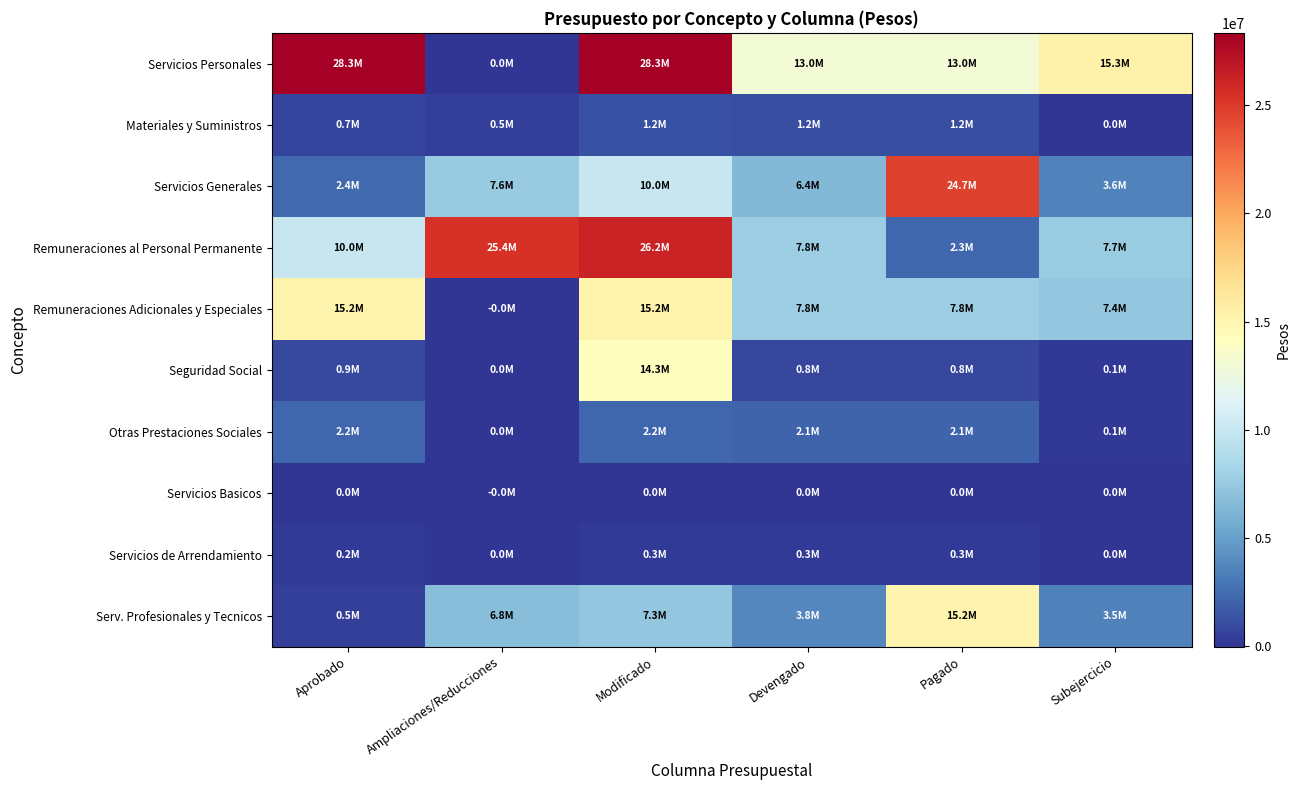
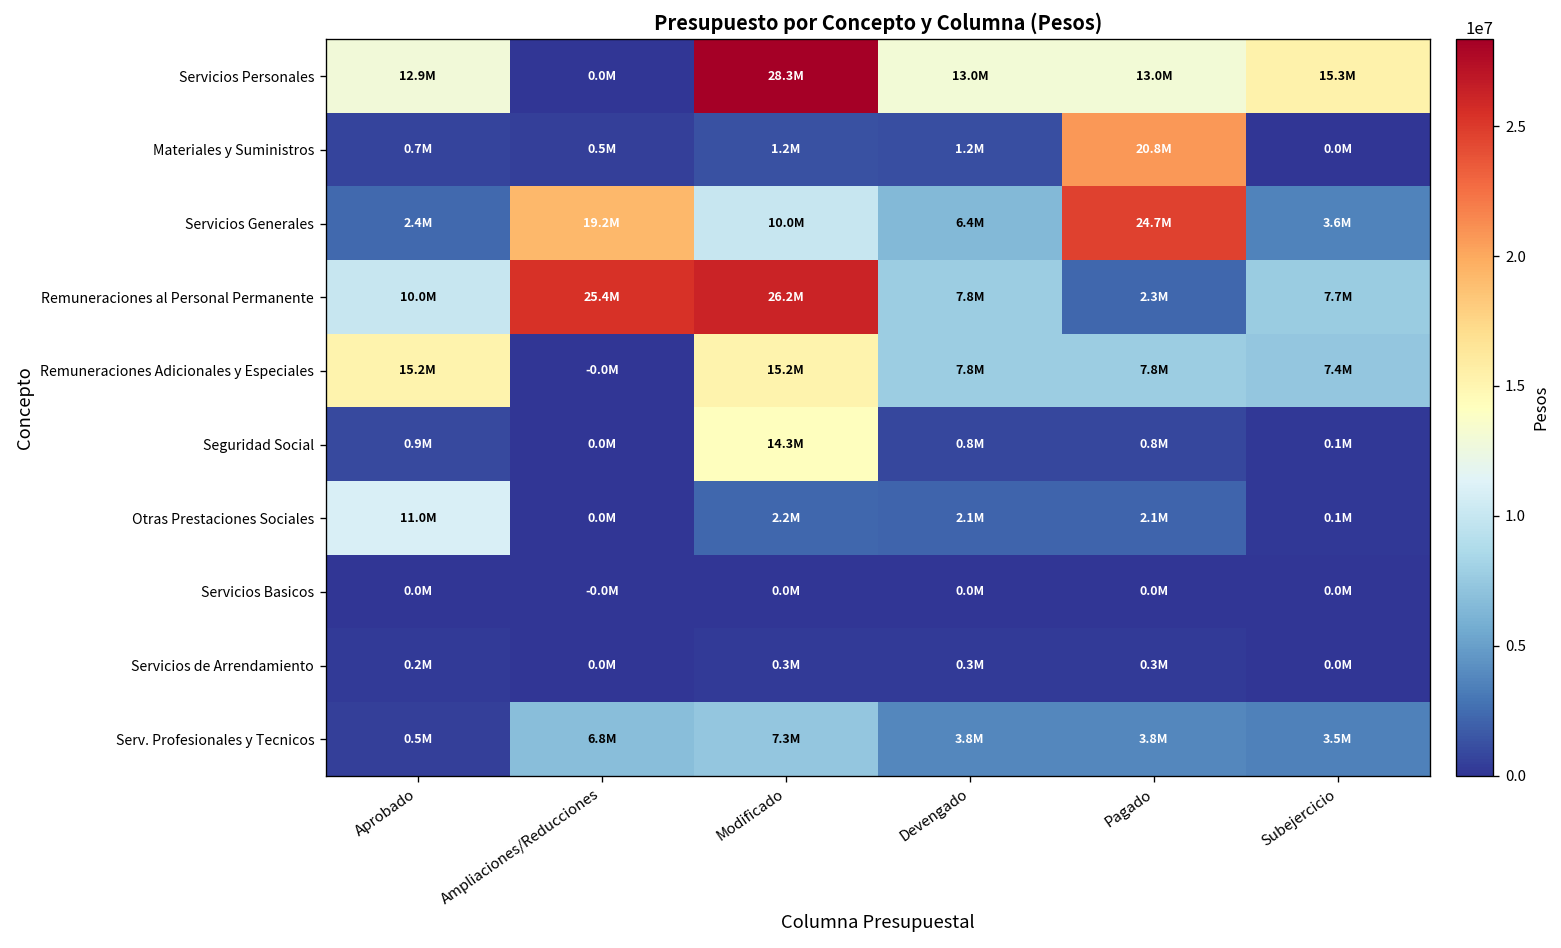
Servicios Personales, Aprobado: 28.3M -> 12.9M
Materiales y Suministros, Pagado: 1.2M -> 20.8M
Servicios Generales, Ampliaciones/Reducciones: 7.6M -> 19.2M
Otras Prestaciones Sociales, Aprobado: 2.2M -> 11.0M
Serv. Profesionales y Tecnicos, Pagado: 15.2M -> 3.8M
